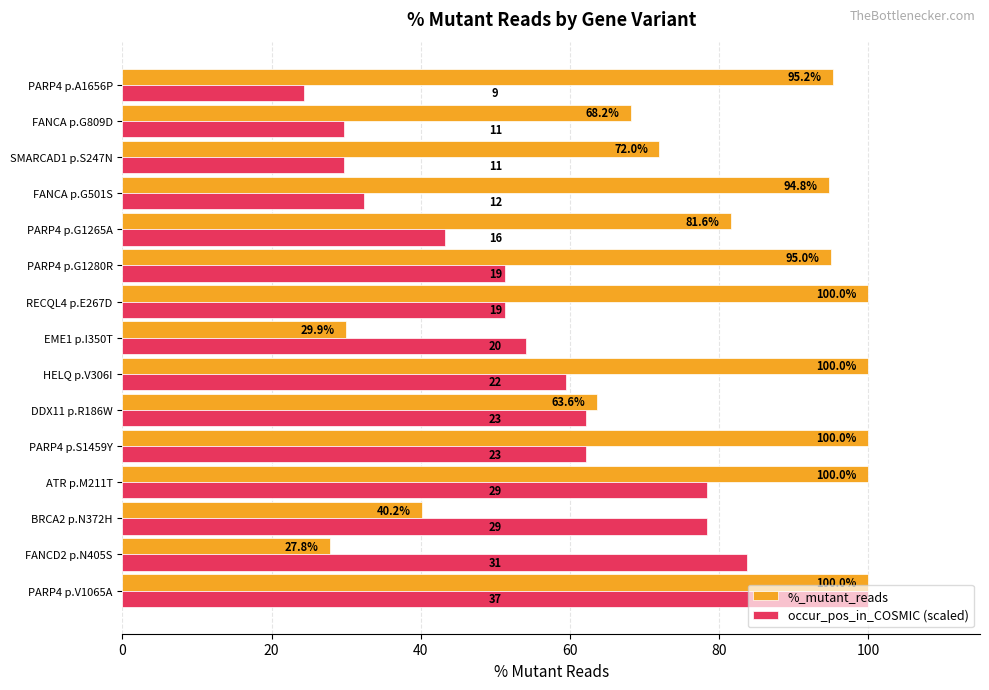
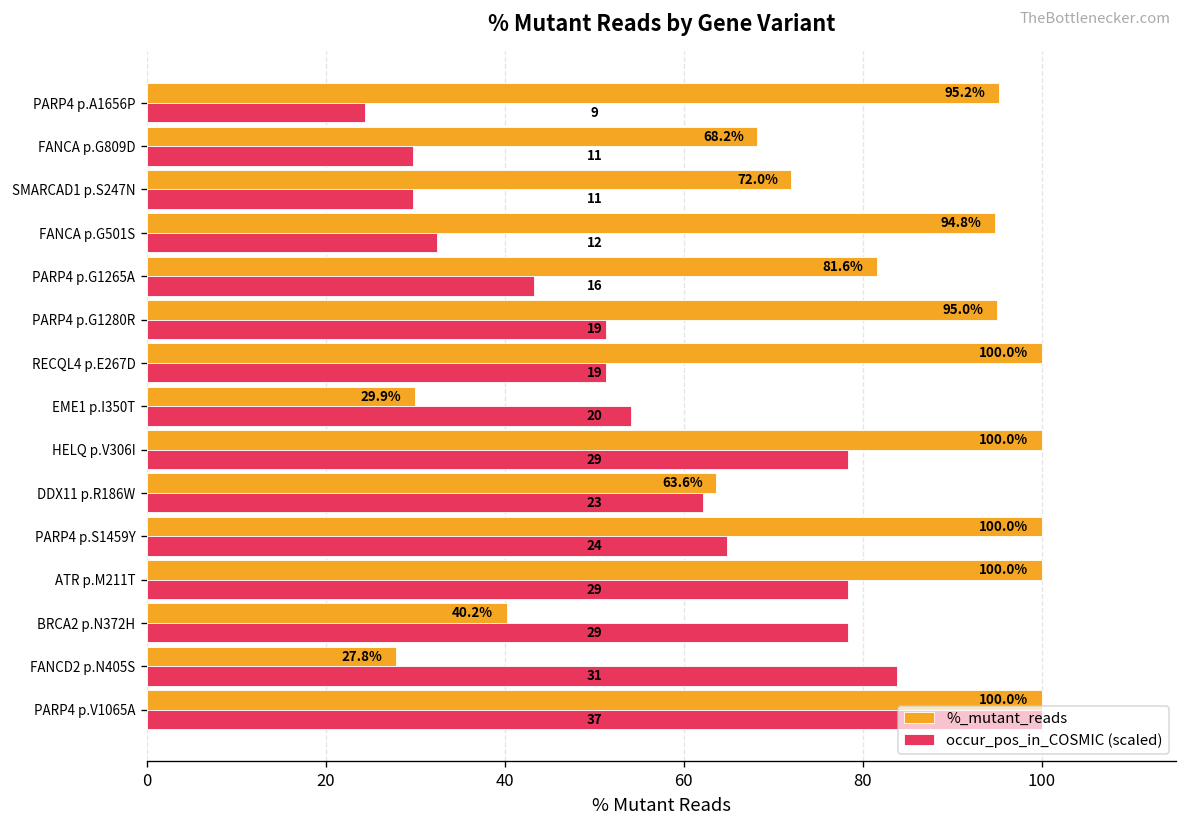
occur_pos_in_COSMIC (scaled), HELQ p.V306I: 22 -> 29
occur_pos_in_COSMIC (scaled), PARP4 p.S1459Y: 23 -> 24
